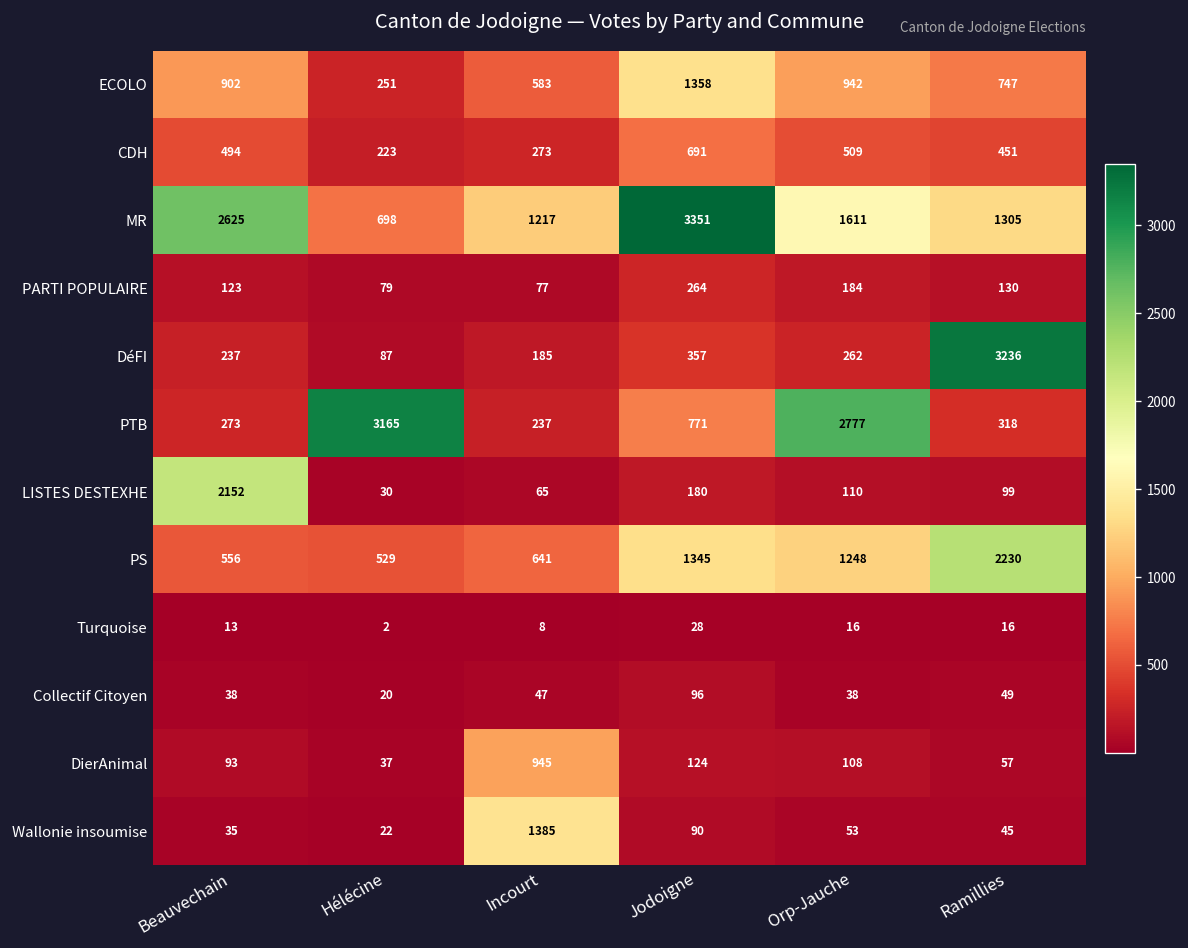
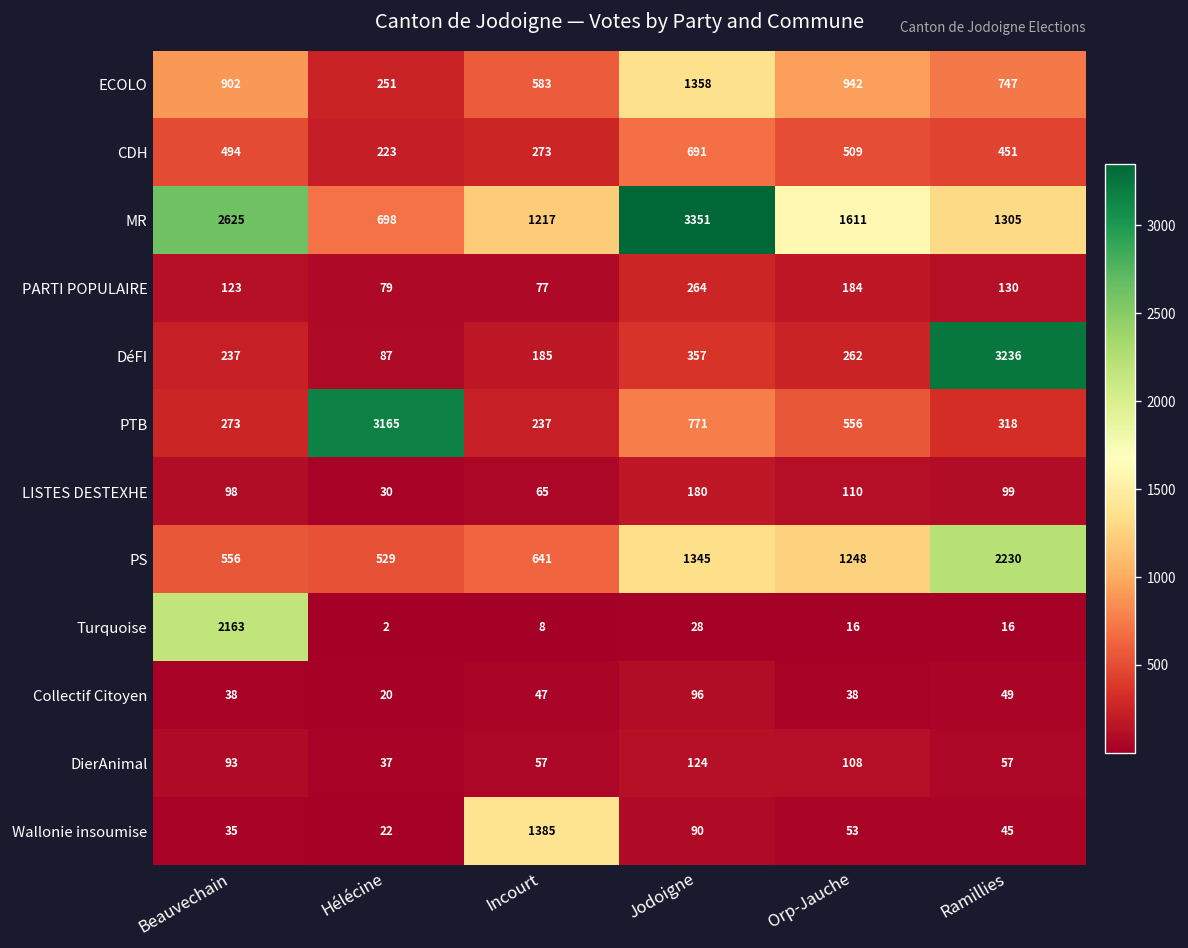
PTB, Orp-Jauche: 2777 -> 556
LISTES DESTEXHE, Beauvechain: 2152 -> 98
Turquoise, Beauvechain: 13 -> 2163
DierAnimal, Incourt: 945 -> 57
